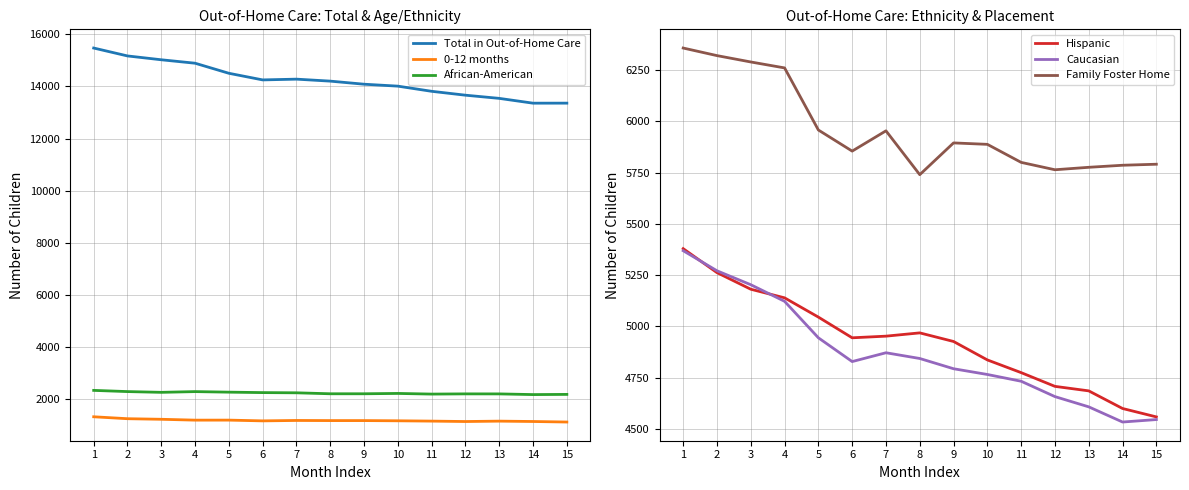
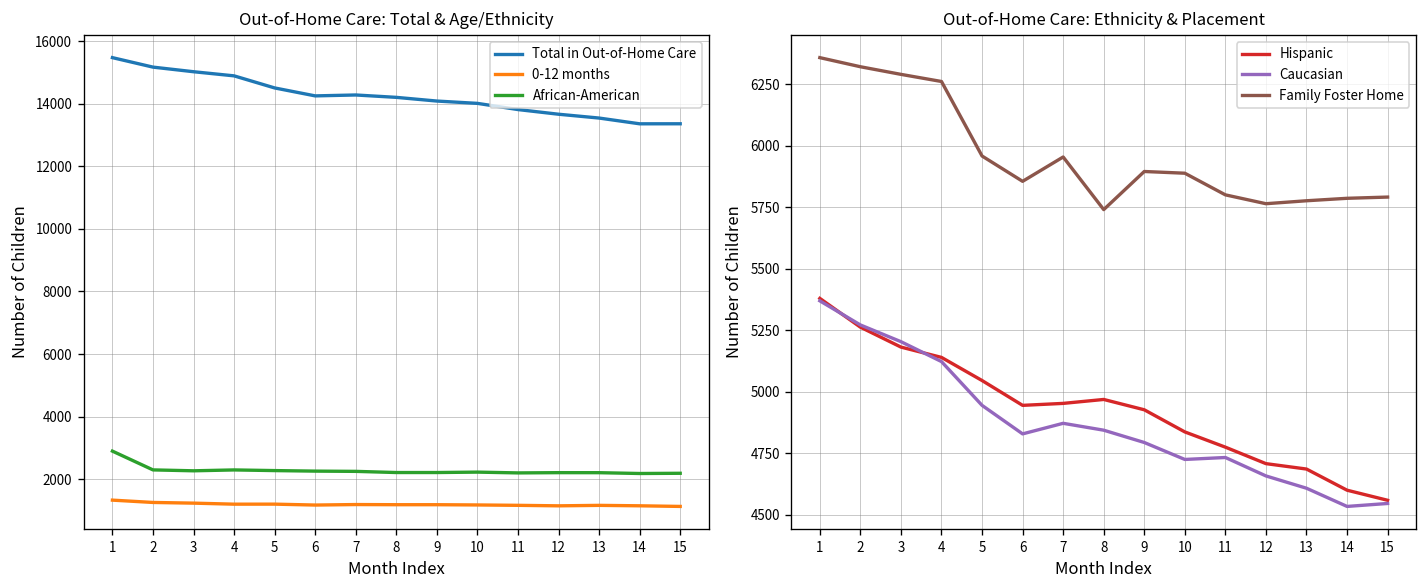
Out-of-Home Care: Total & Age/Ethnicity, African-American, 1: 2300 -> 2900
Out-of-Home Care: Ethnicity & Placement, Caucasian, 10: 4770 -> 4720
